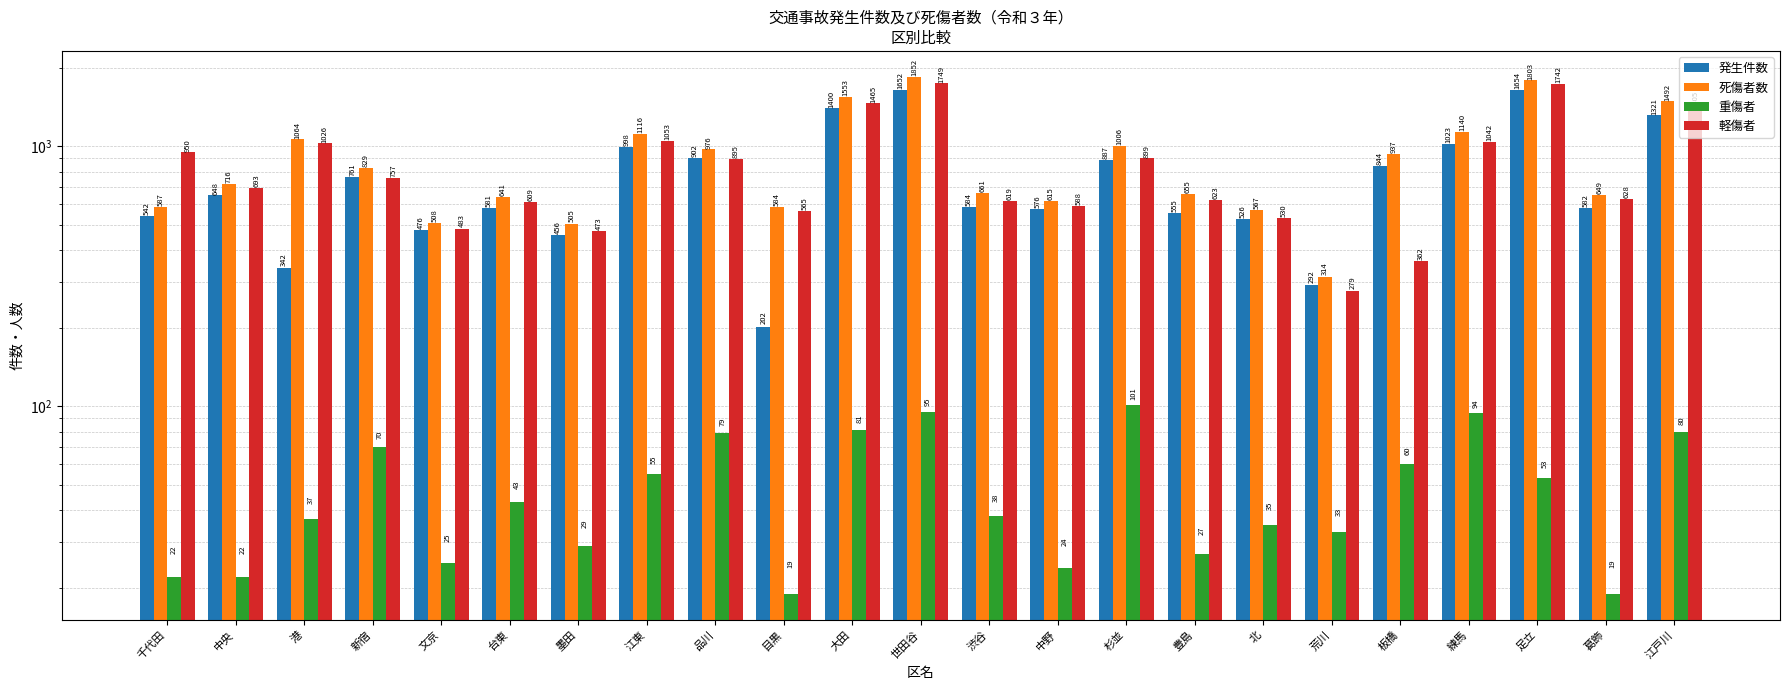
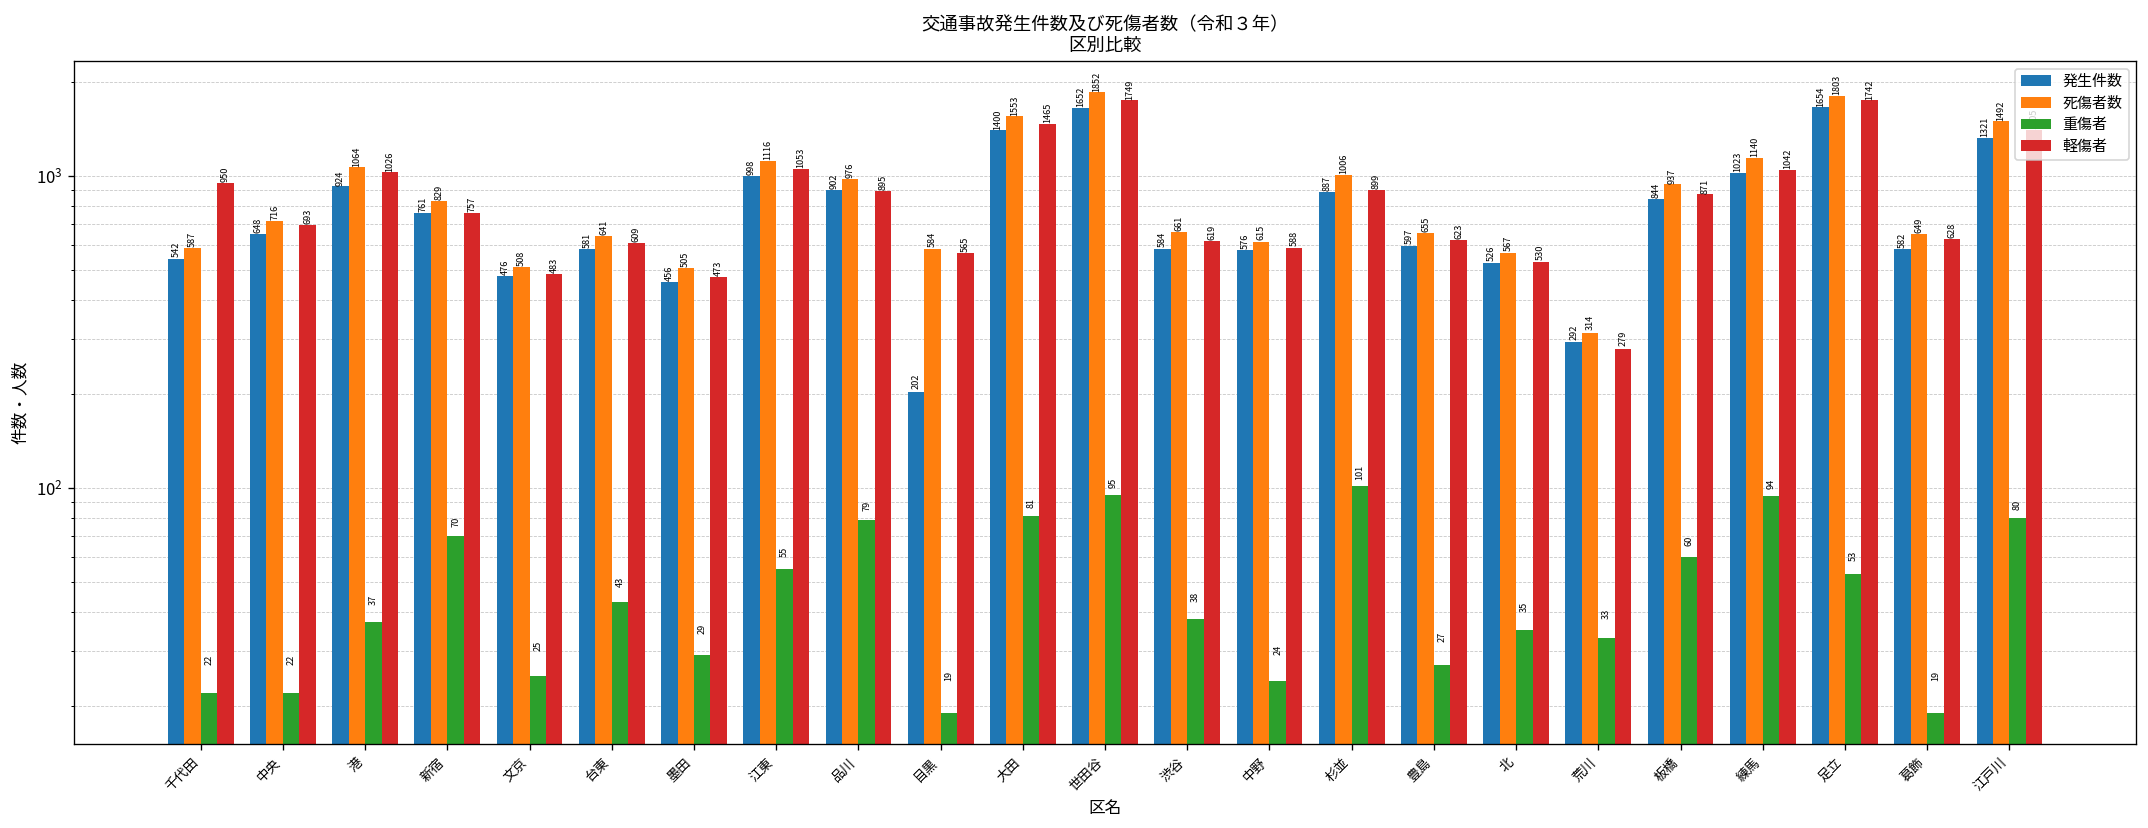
発生件数, 港: 342 -> 924
発生件数, 豊島: 555 -> 597
軽傷者, 板橋: 362 -> 871
